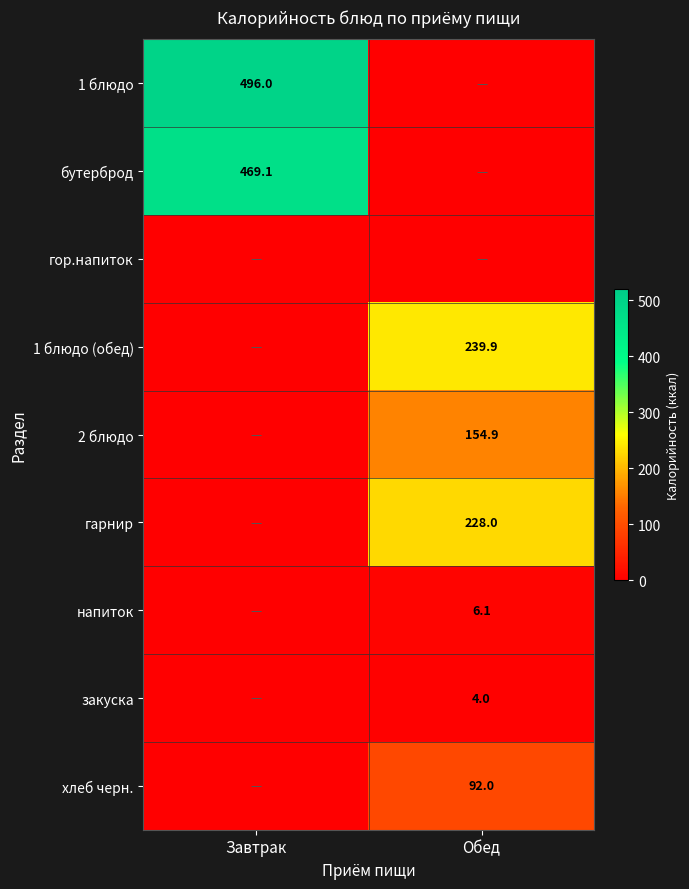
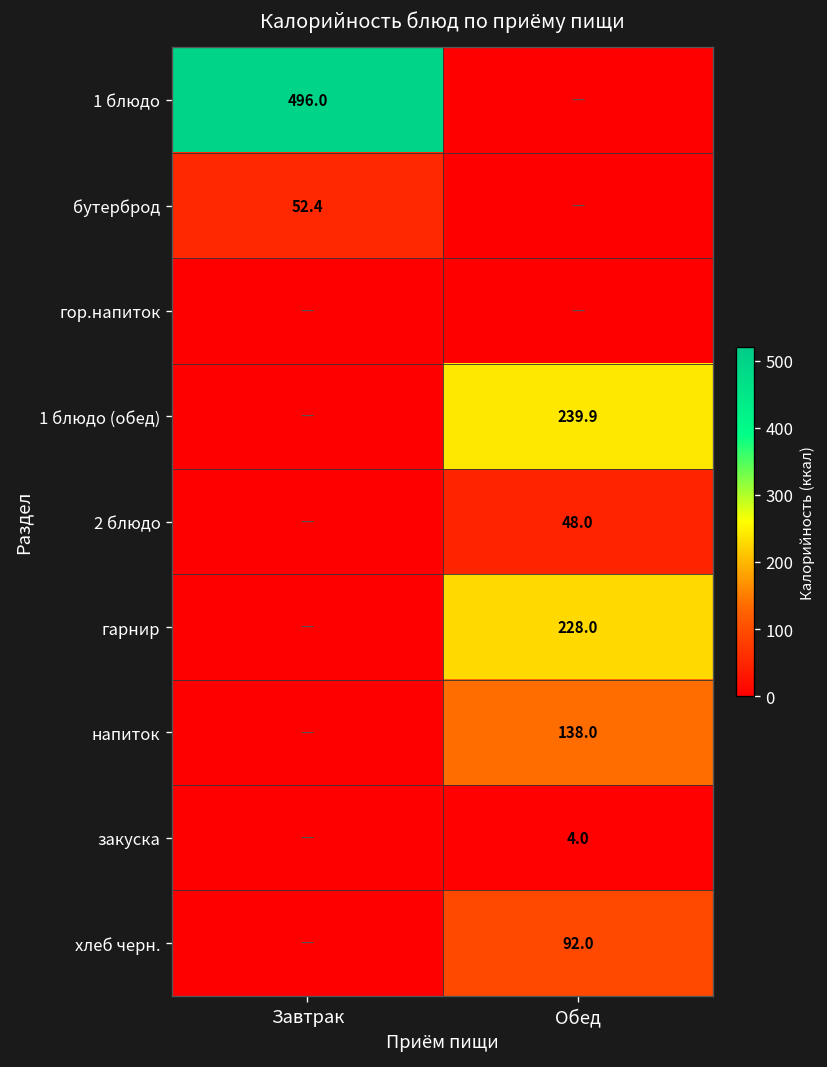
бутерброд, Завтрак: 469.1 -> 52.4
2 блюдо, Обед: 154.9 -> 48.0
напиток, Обед: 6.1 -> 138.0
